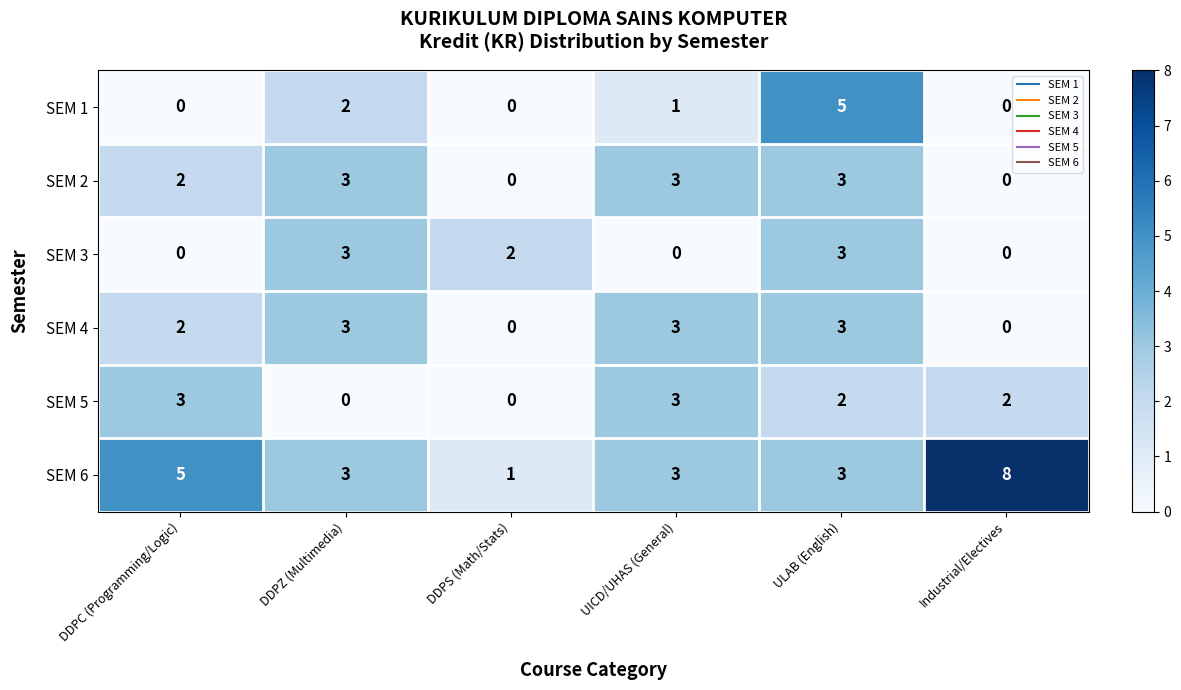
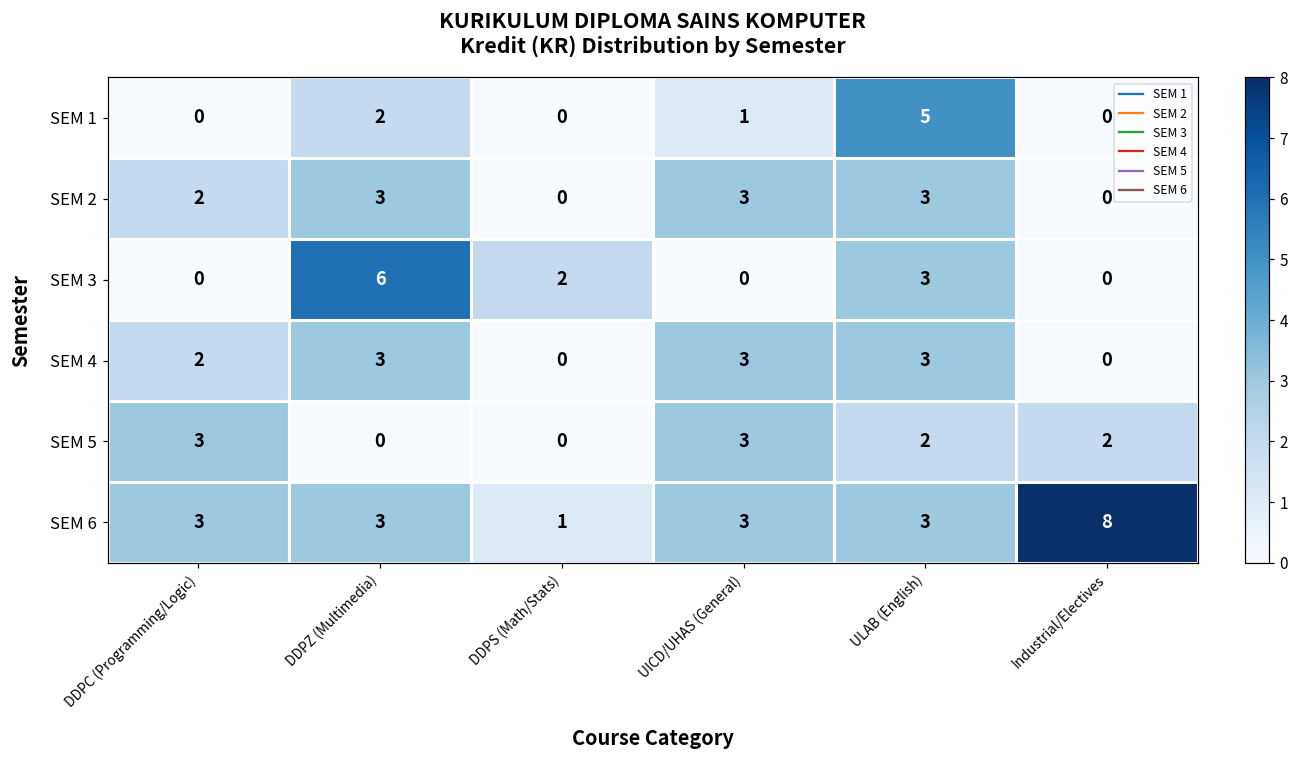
SEM 3, DDPZ (Multimedia): 3 -> 6
SEM 6, DDPC (Programming/Logic): 5 -> 3
